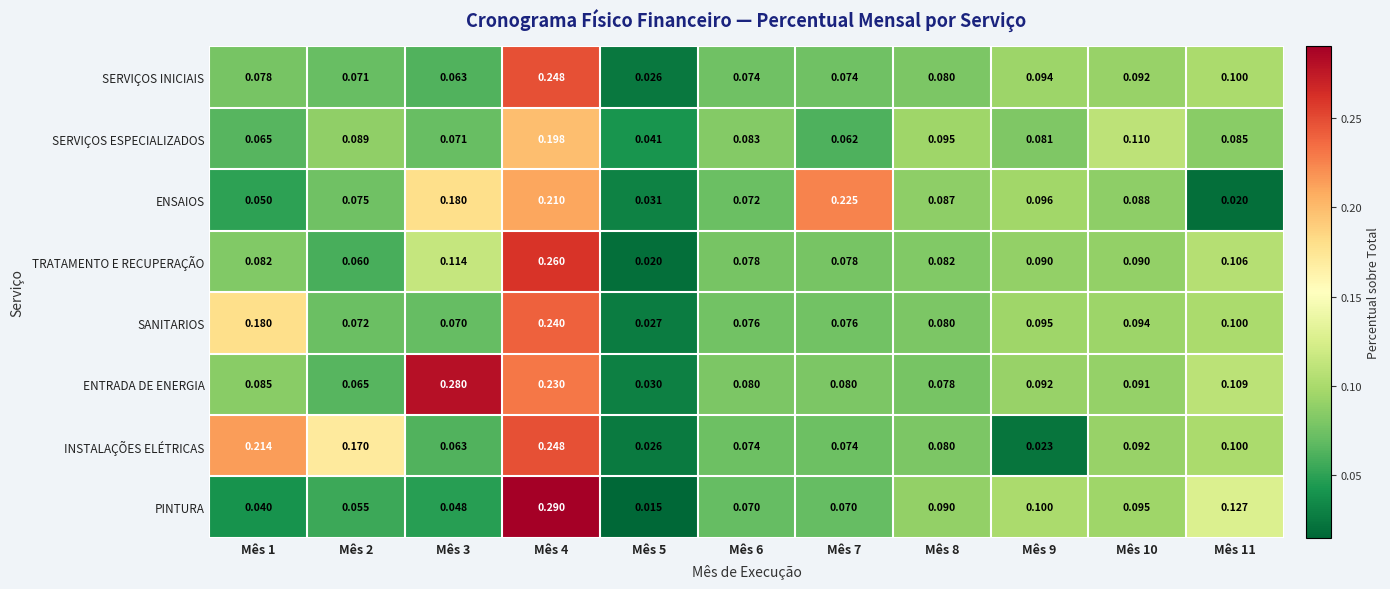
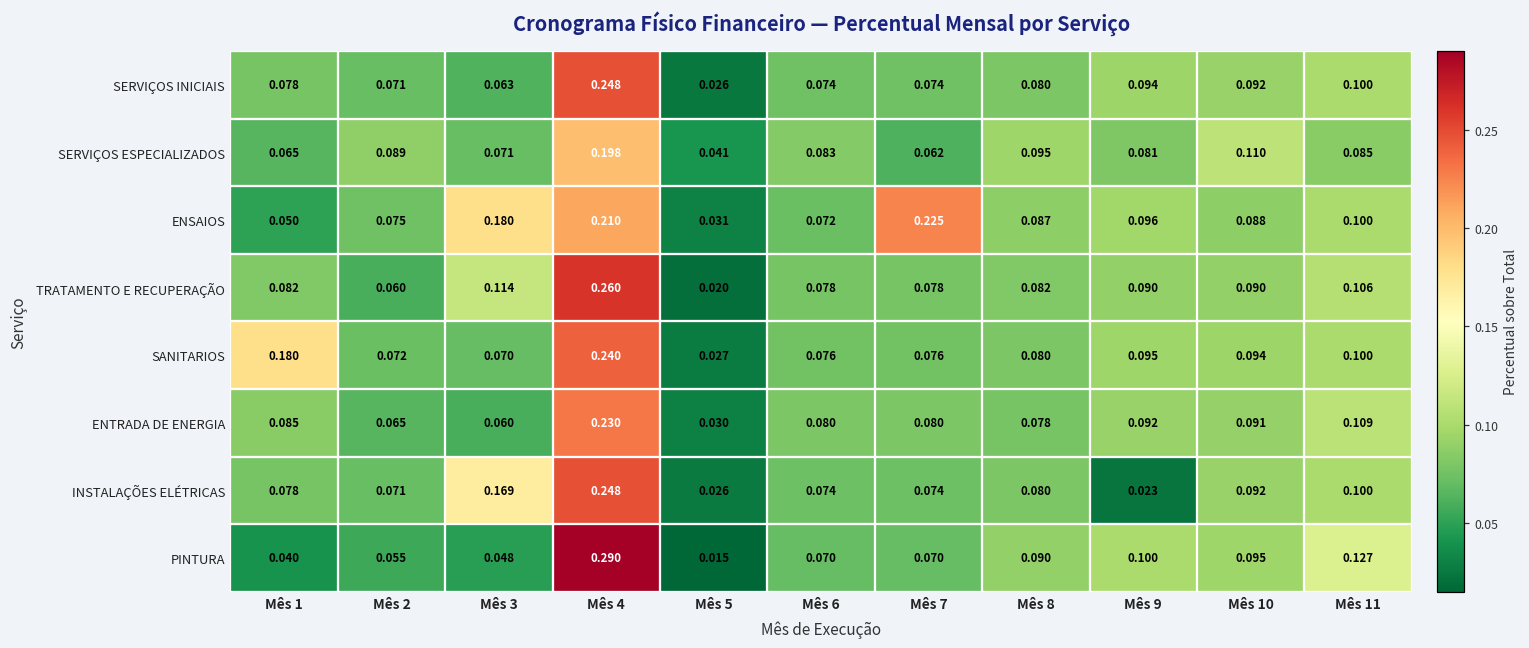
ENSAIOS, Mês 11: 0.020 -> 0.100
ENTRADA DE ENERGIA, Mês 3: 0.280 -> 0.060
INSTALAÇÕES ELÉTRICAS, Mês 1: 0.214 -> 0.078
INSTALAÇÕES ELÉTRICAS, Mês 2: 0.170 -> 0.071
INSTALAÇÕES ELÉTRICAS, Mês 3: 0.063 -> 0.169
